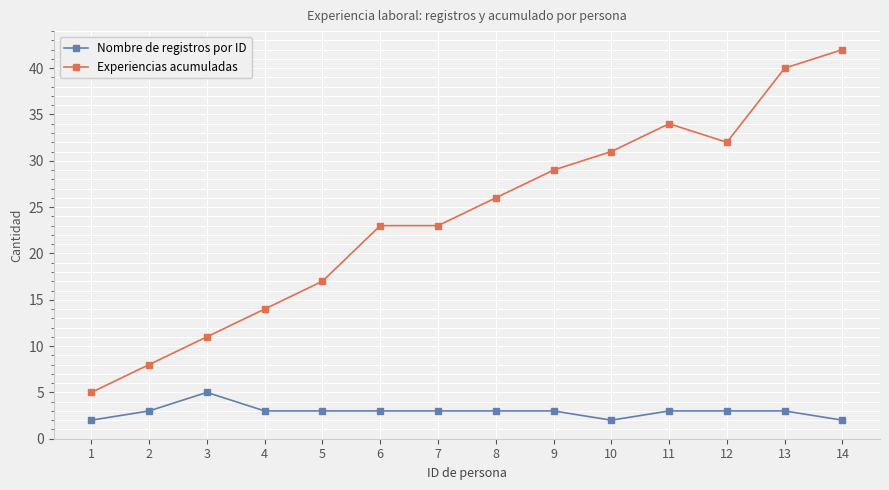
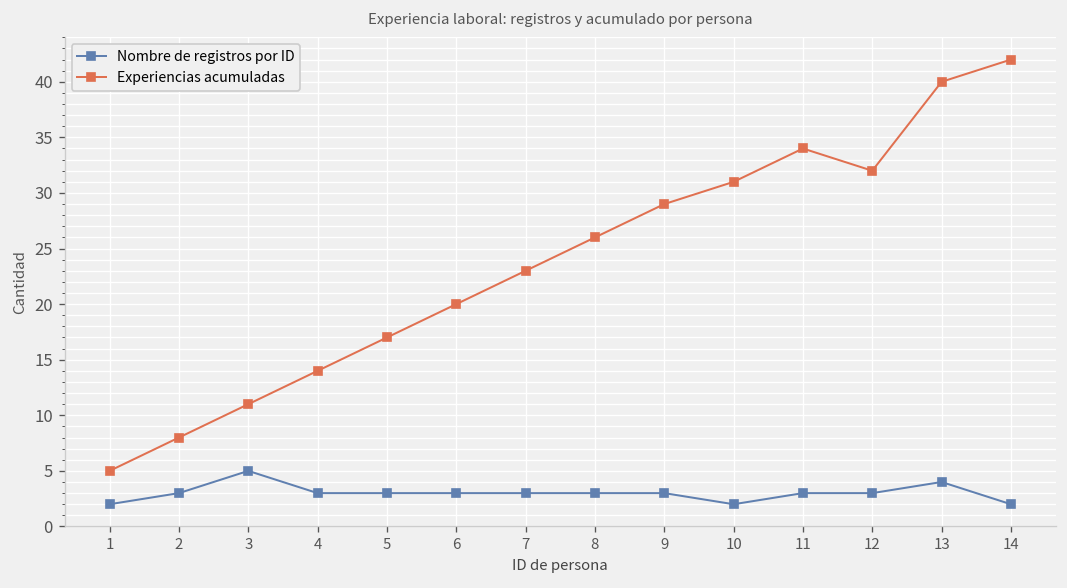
Experiencias acumuladas, 6: 23 -> 20
Nombre de registros por ID, 13: 3 -> 4
